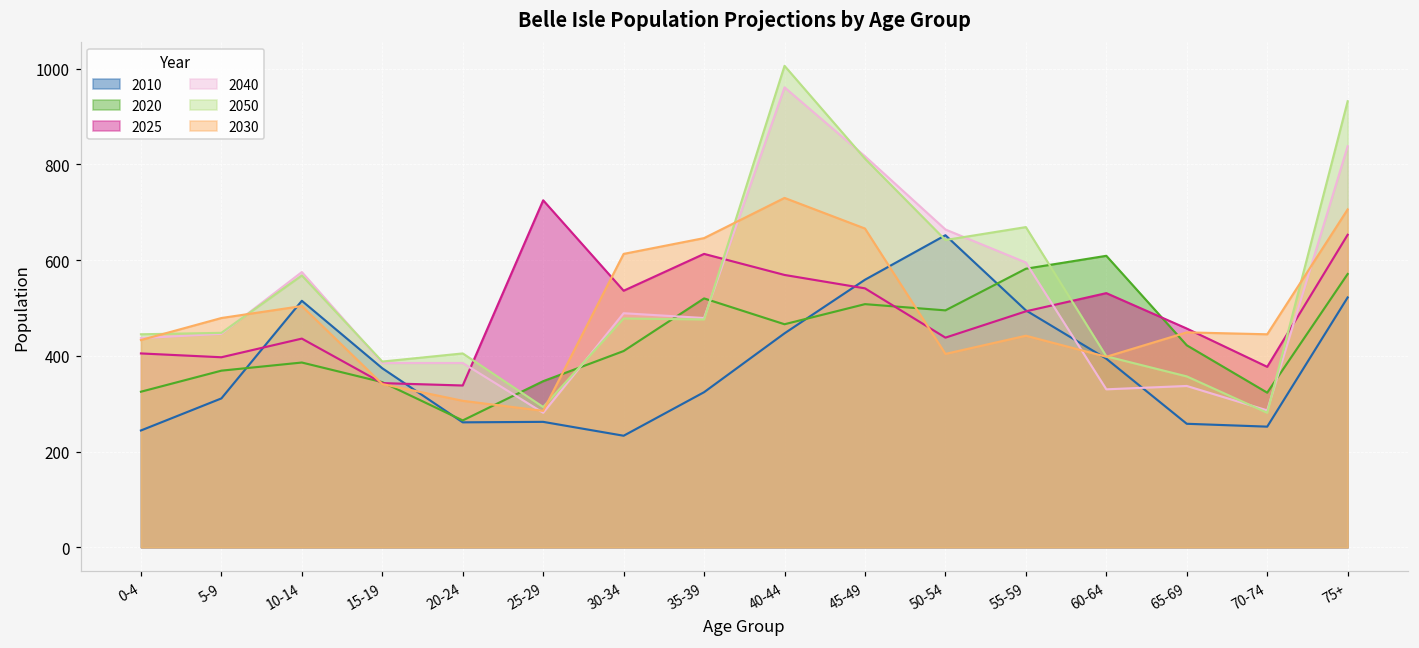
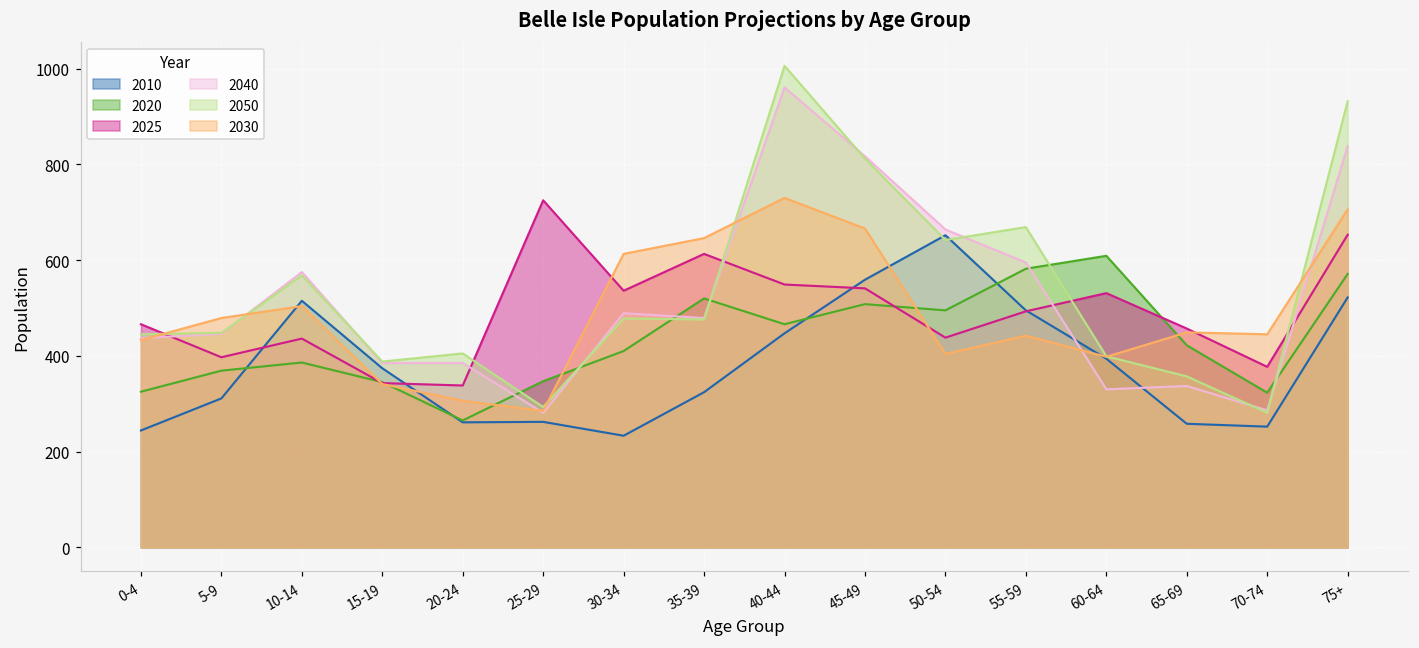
2025, 0-4: 410 -> 470
2025, 40-44: 570 -> 550
